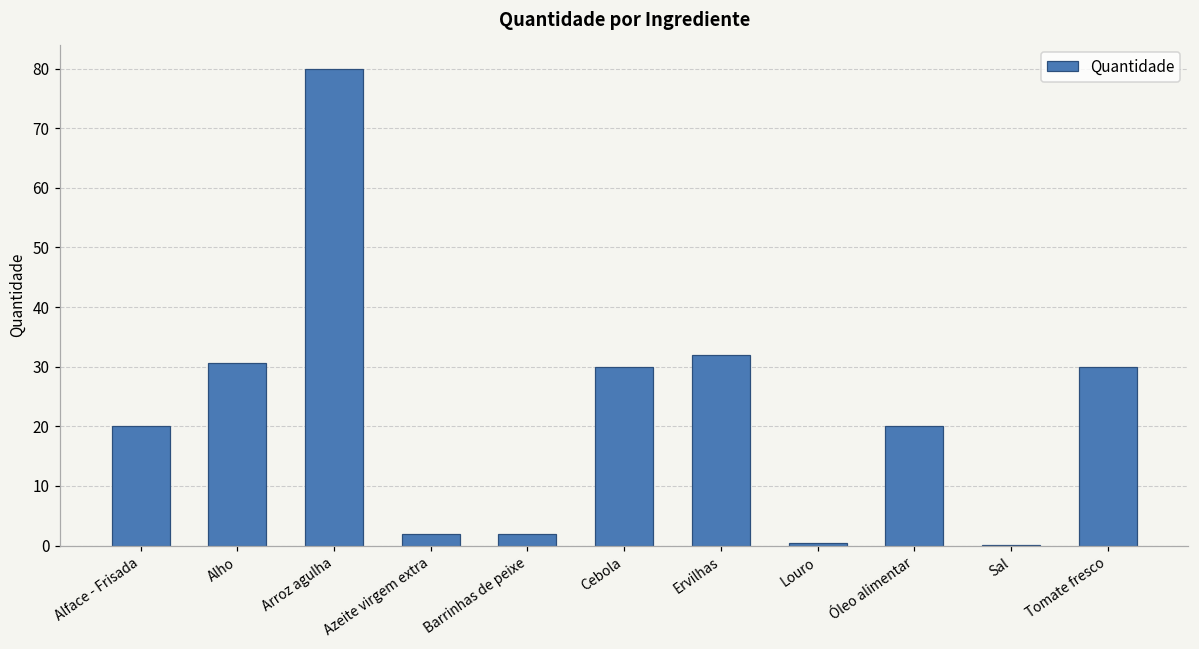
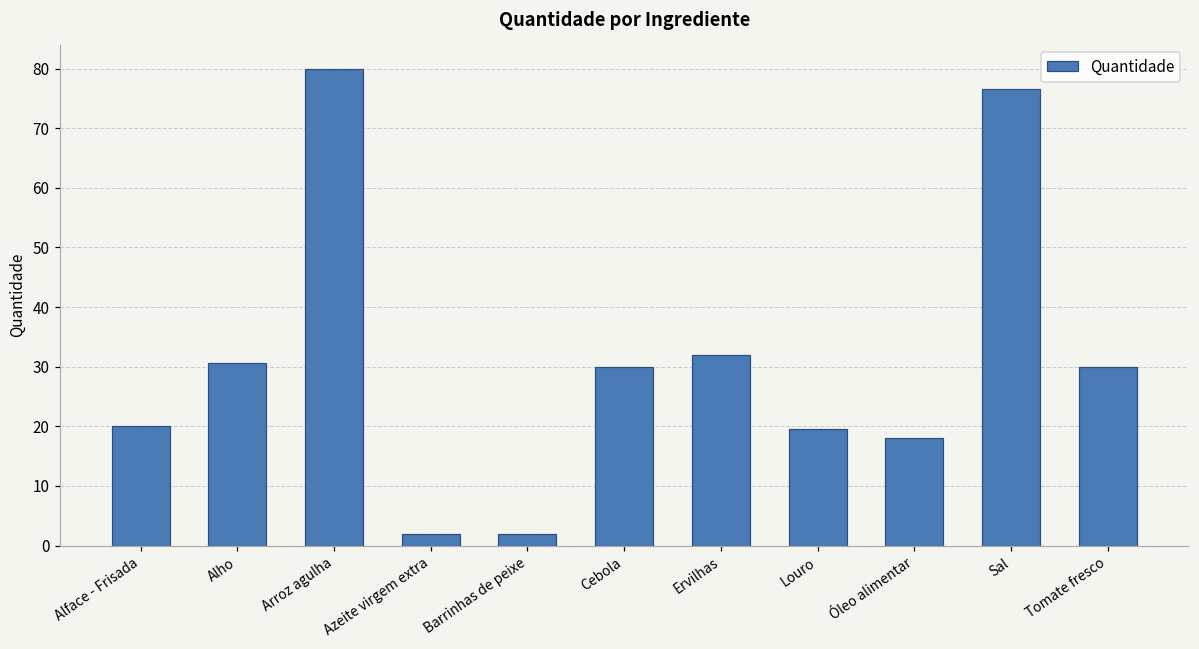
Louro: 1 -> 20
Óleo alimentar: 20 -> 18
Sal: 0 -> 77
